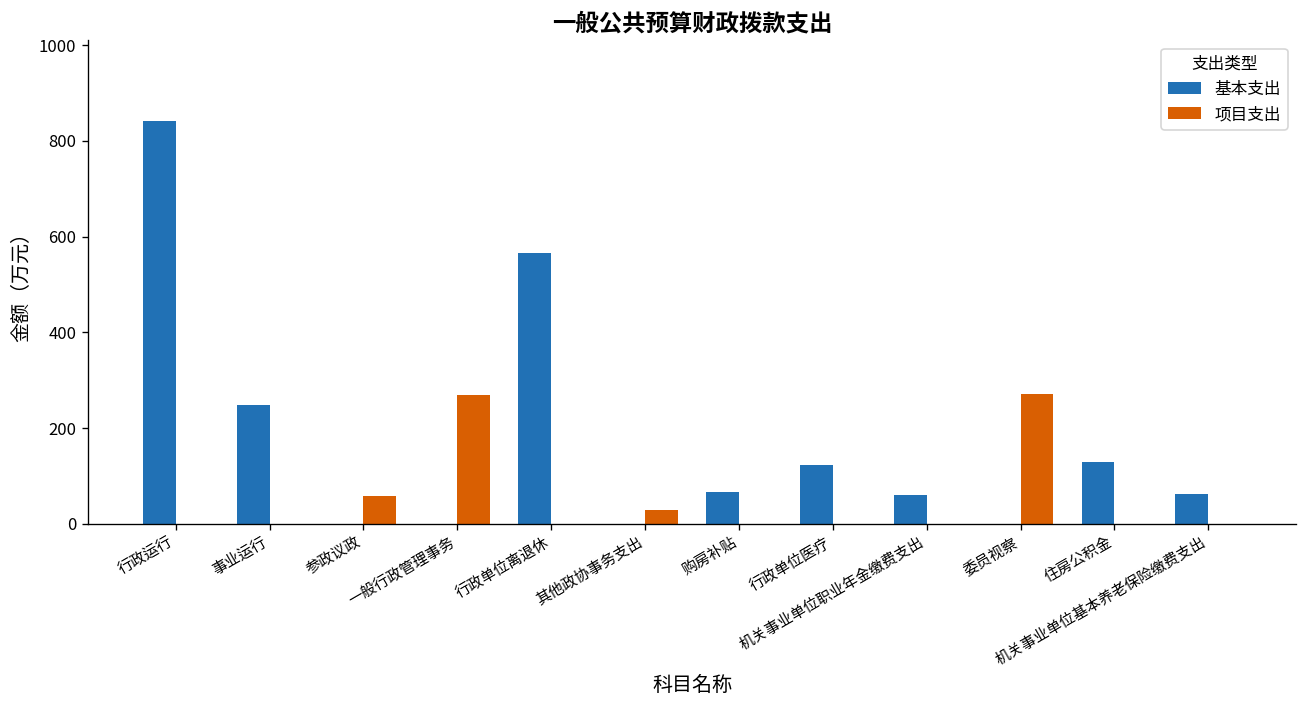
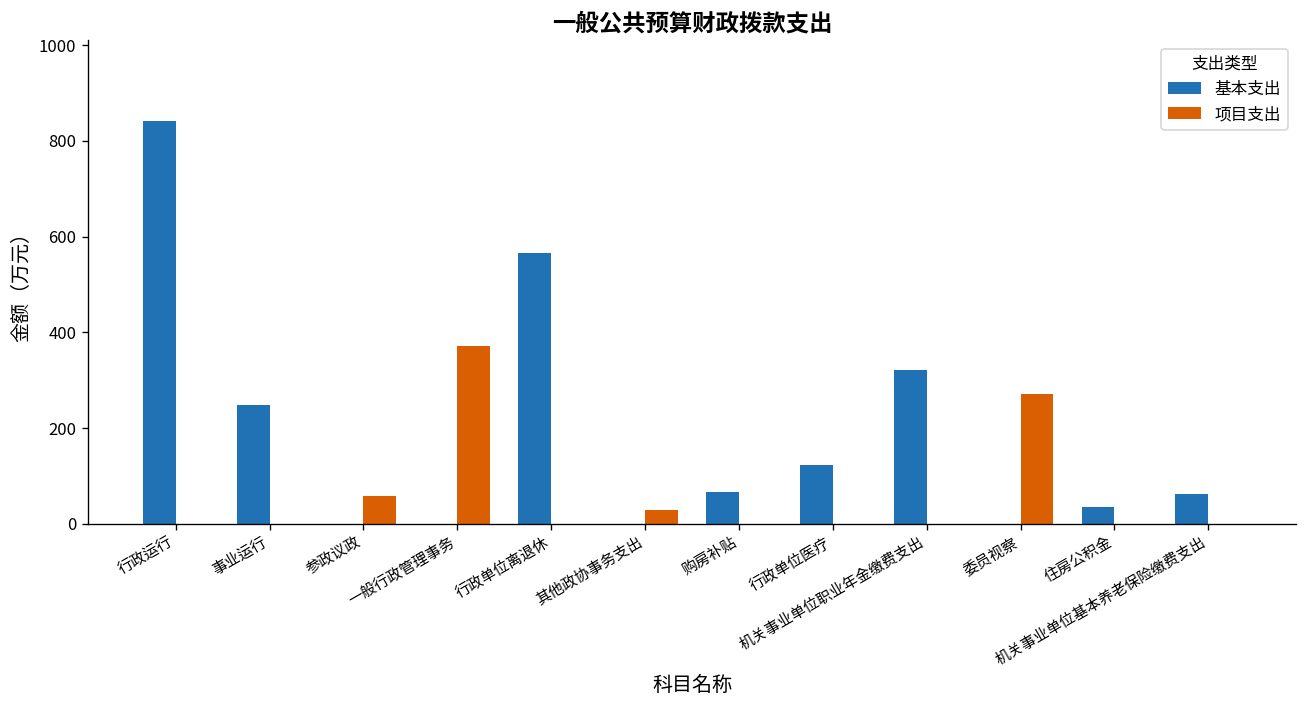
项目支出, 一般行政管理事务: 270 -> 370
基本支出, 机关事业单位职业年金缴费支出: 60 -> 320
基本支出, 住房公积金: 130 -> 40
